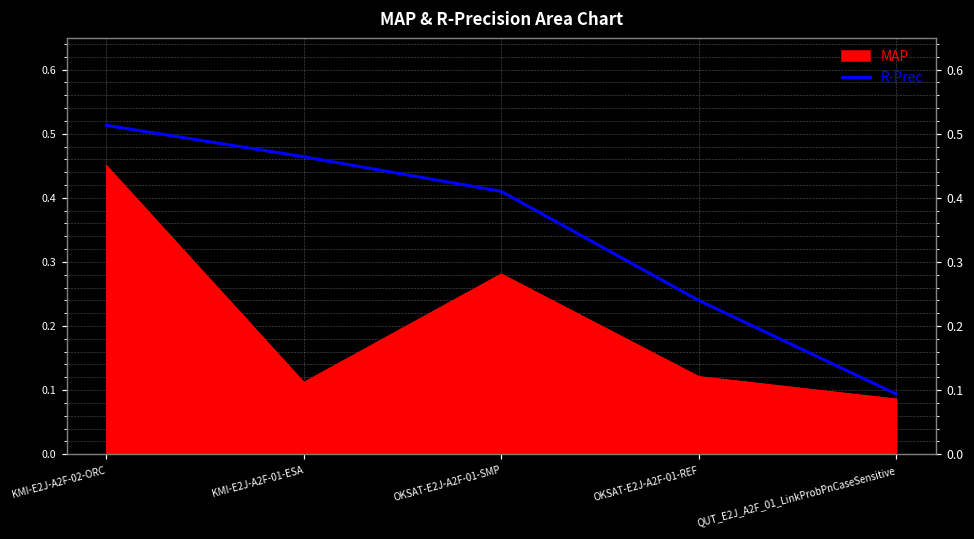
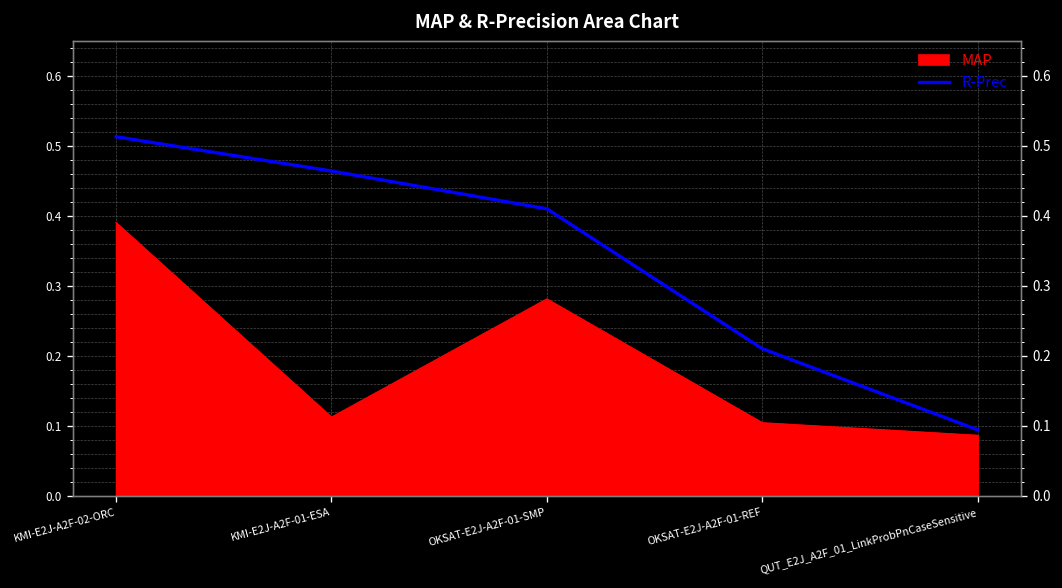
MAP, KMI-E2J-A2F-02-ORC: 0.45 -> 0.39
MAP, OKSAT-E2J-A2F-01-REF: 0.12 -> 0.10
R-Prec, OKSAT-E2J-A2F-01-REF: 0.24 -> 0.21
